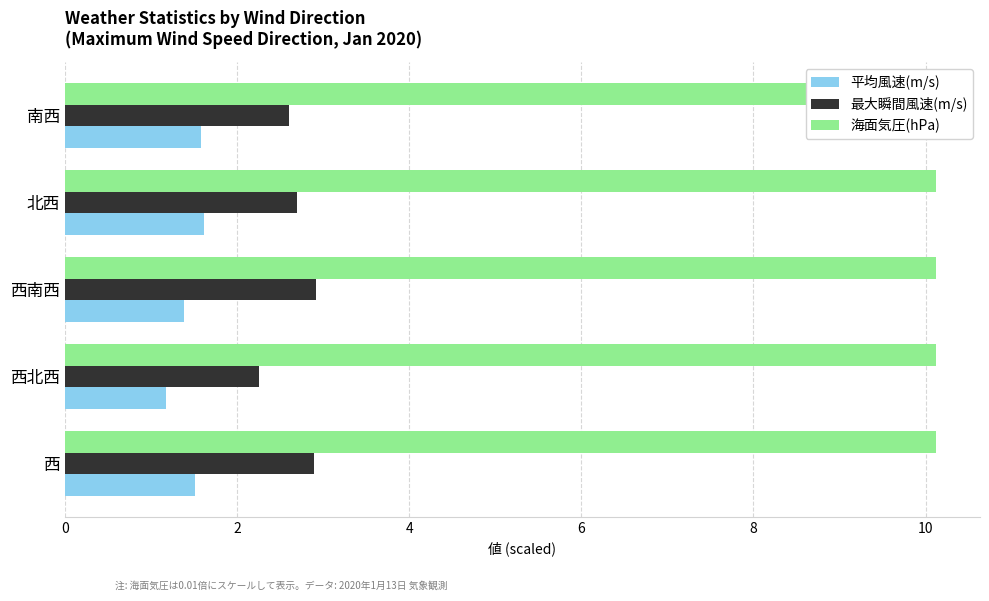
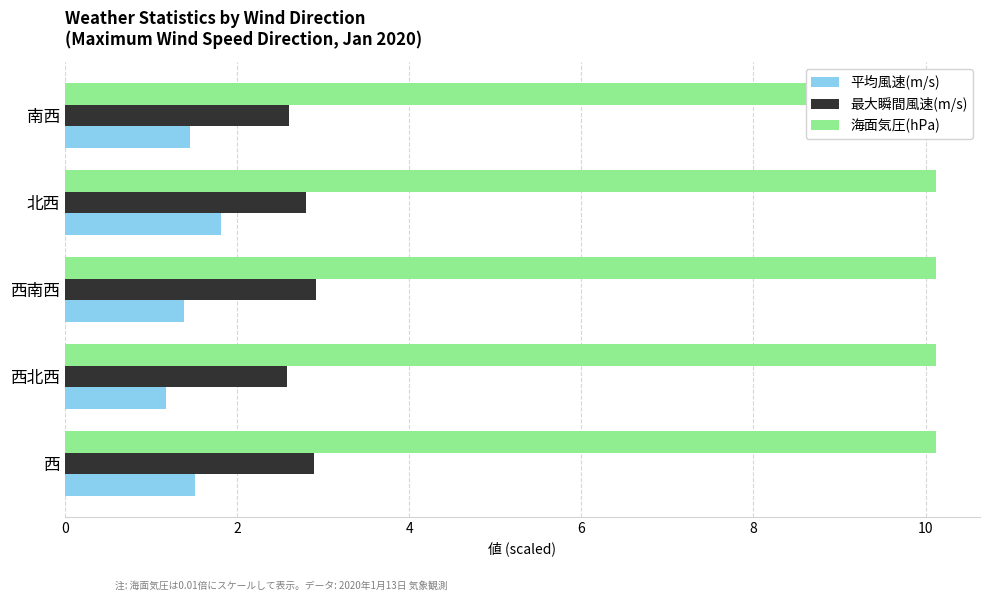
平均風速(m/s), 南西: 1.6 -> 1.5
最大瞬間風速(m/s), 北西: 2.7 -> 2.8
平均風速(m/s), 北西: 1.6 -> 1.8
最大瞬間風速(m/s), 西北西: 2.3 -> 2.6
